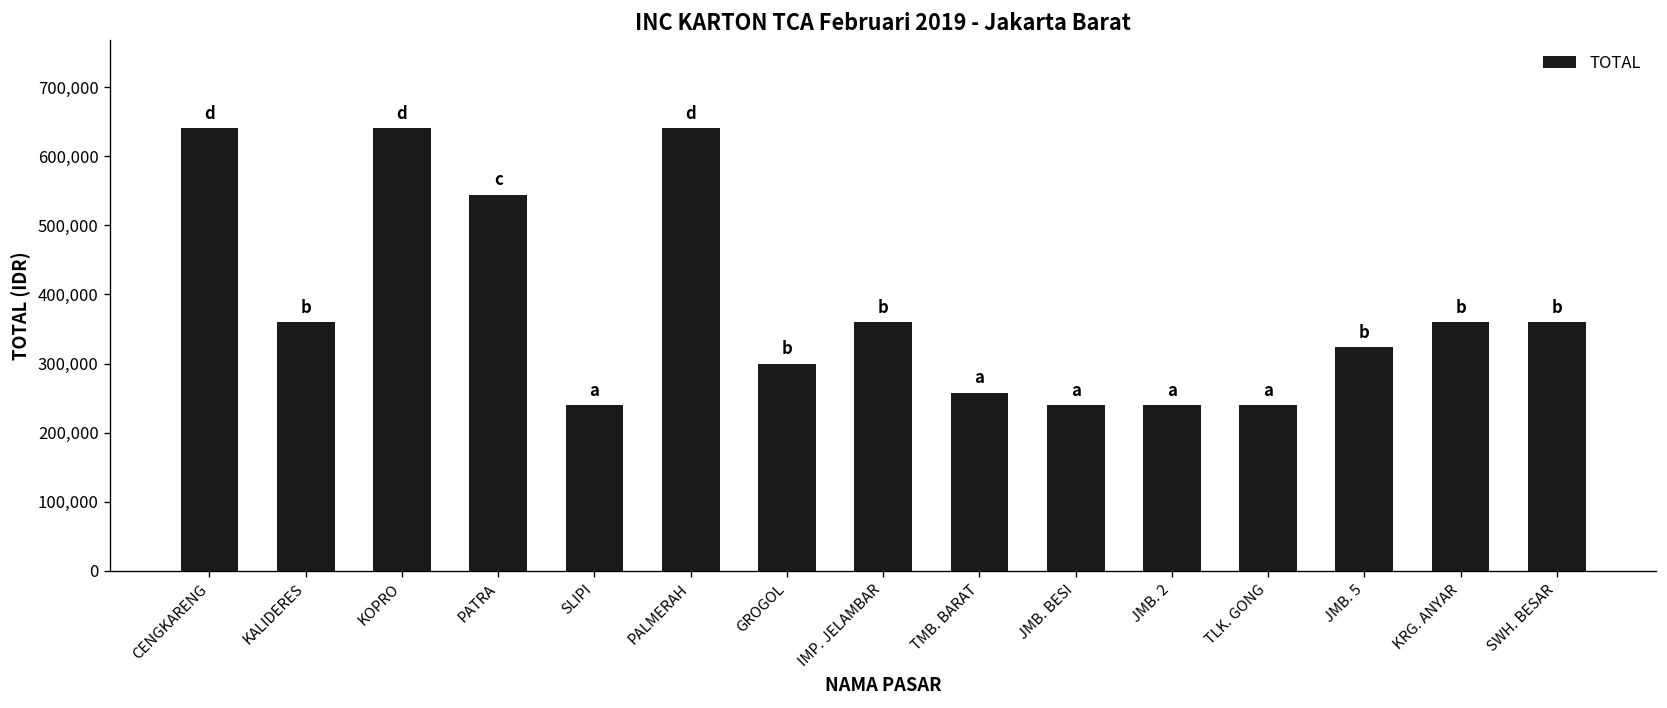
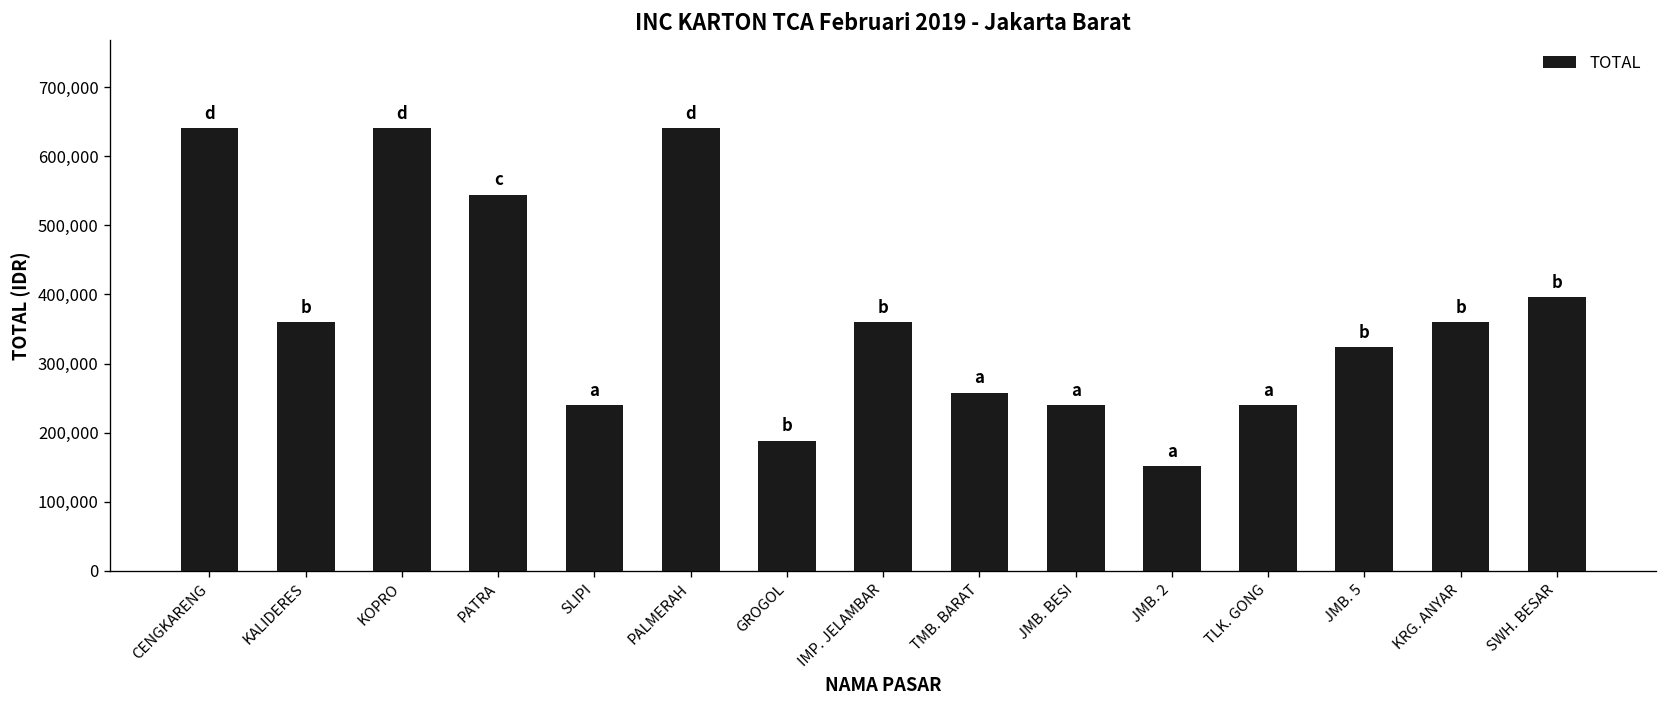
GROGOL: 300,000 -> 190,000
JMB. 2: 240,000 -> 150,000
SWH. BESAR: 360,000 -> 400,000
